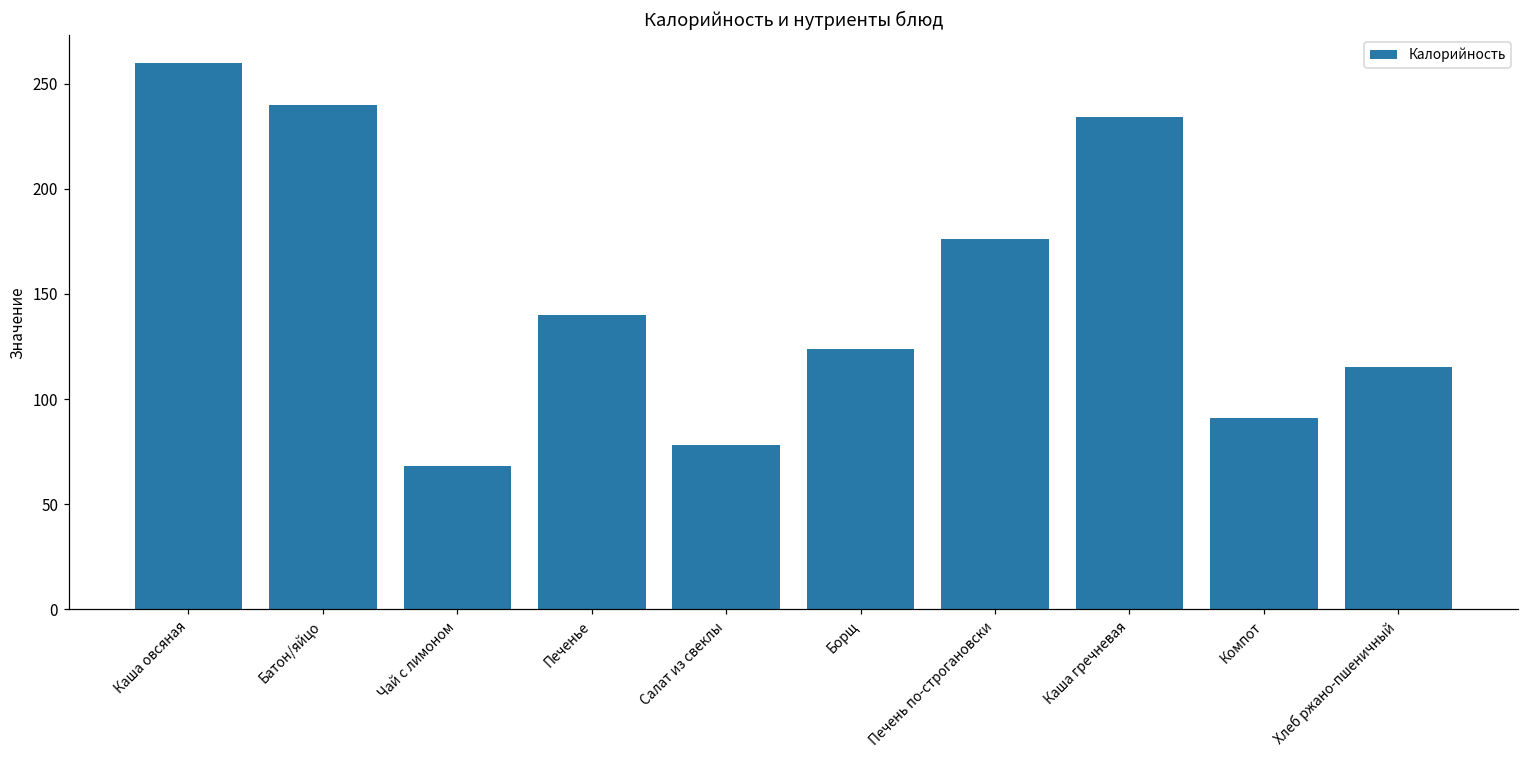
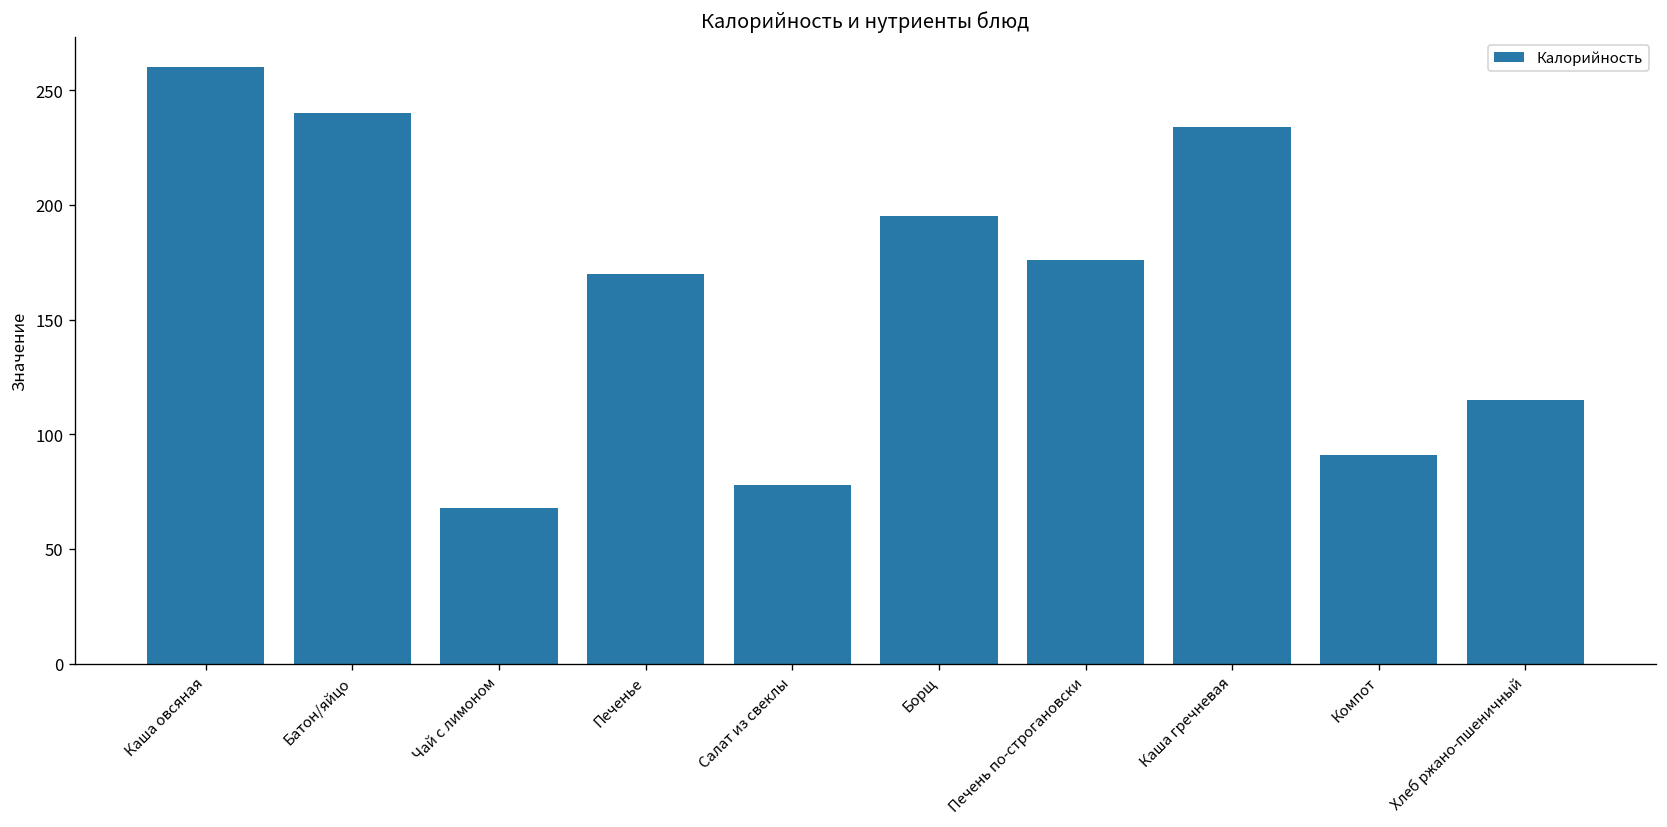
Печенье: 140 -> 170
Борщ: 124 -> 195
